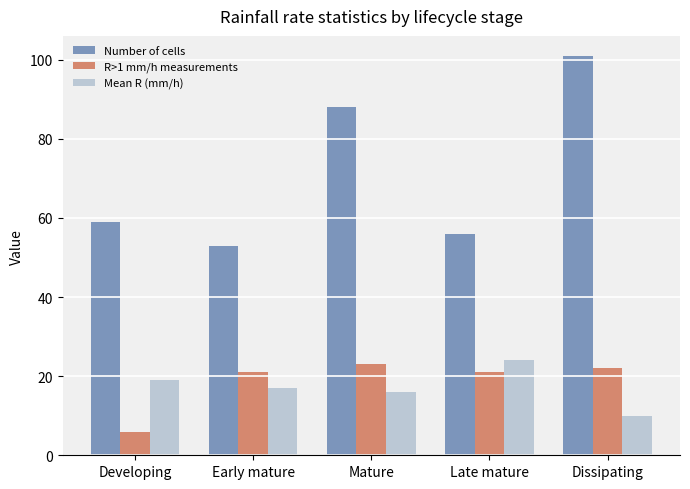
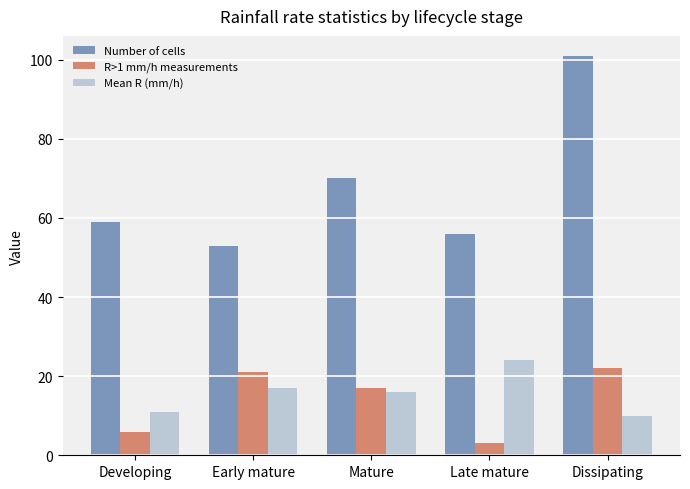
Mean R (mm/h), Developing: 19 -> 11
Number of cells, Mature: 88 -> 70
R>1 mm/h measurements, Mature: 23 -> 17
R>1 mm/h measurements, Late mature: 21 -> 3
